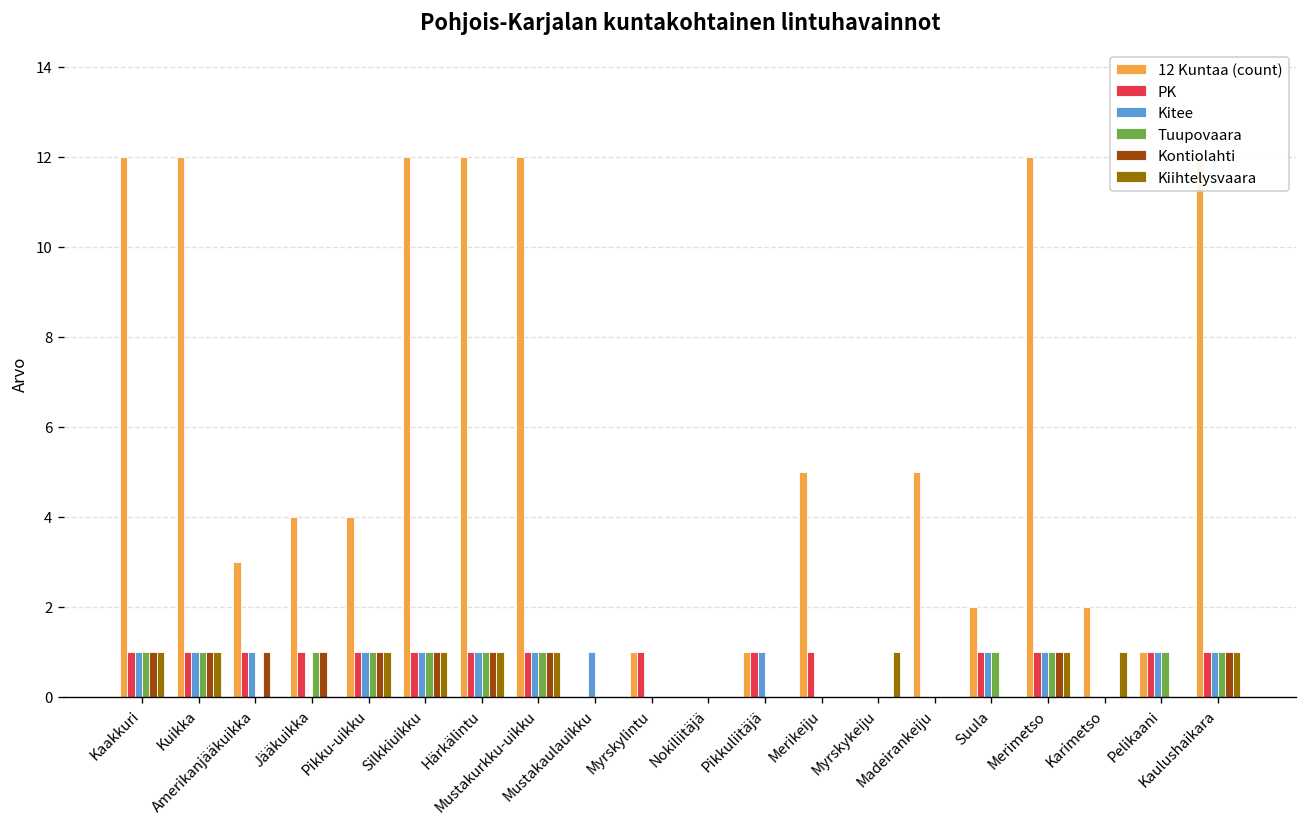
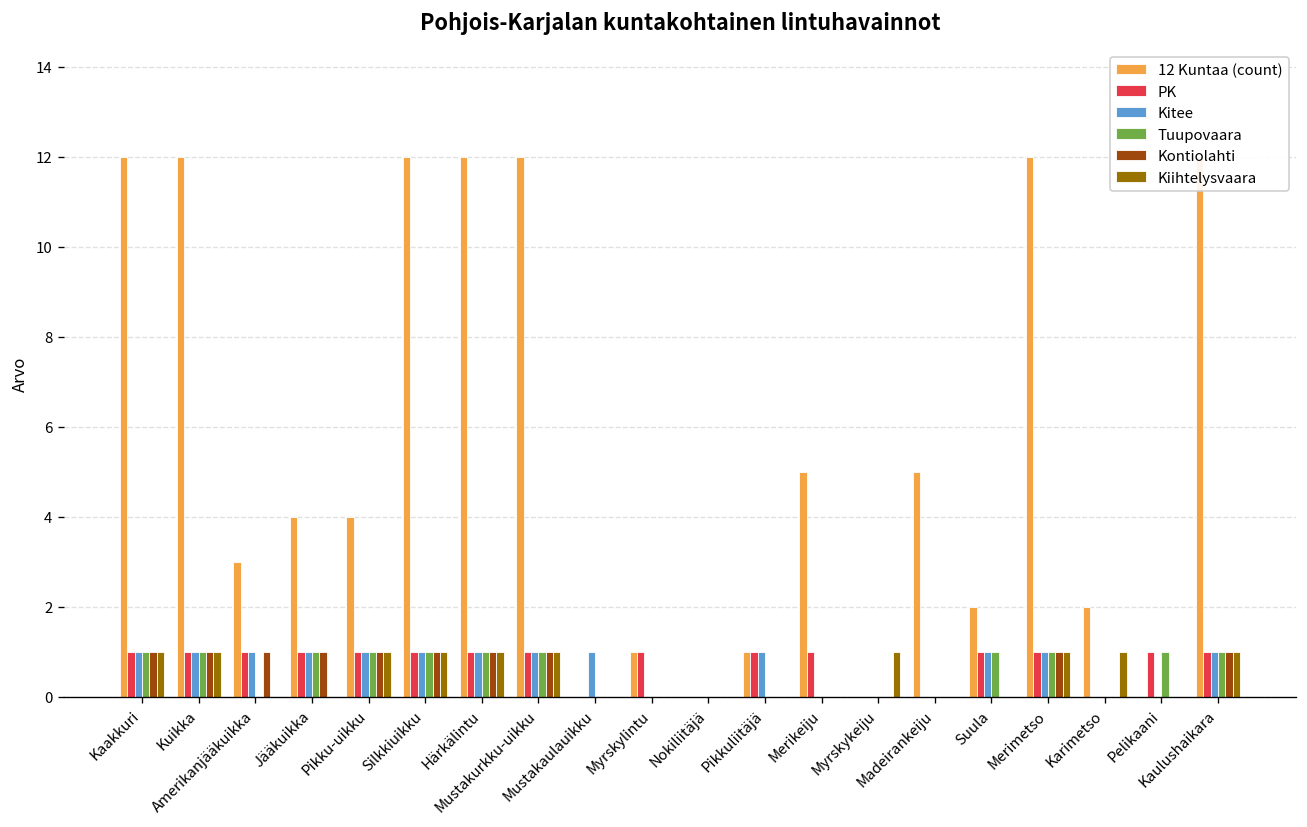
Kitee, Jääkuikka: 0 -> 1
12 Kuntaa (count), Pelikaani: 1 -> 0
Kitee, Pelikaani: 1 -> 0
